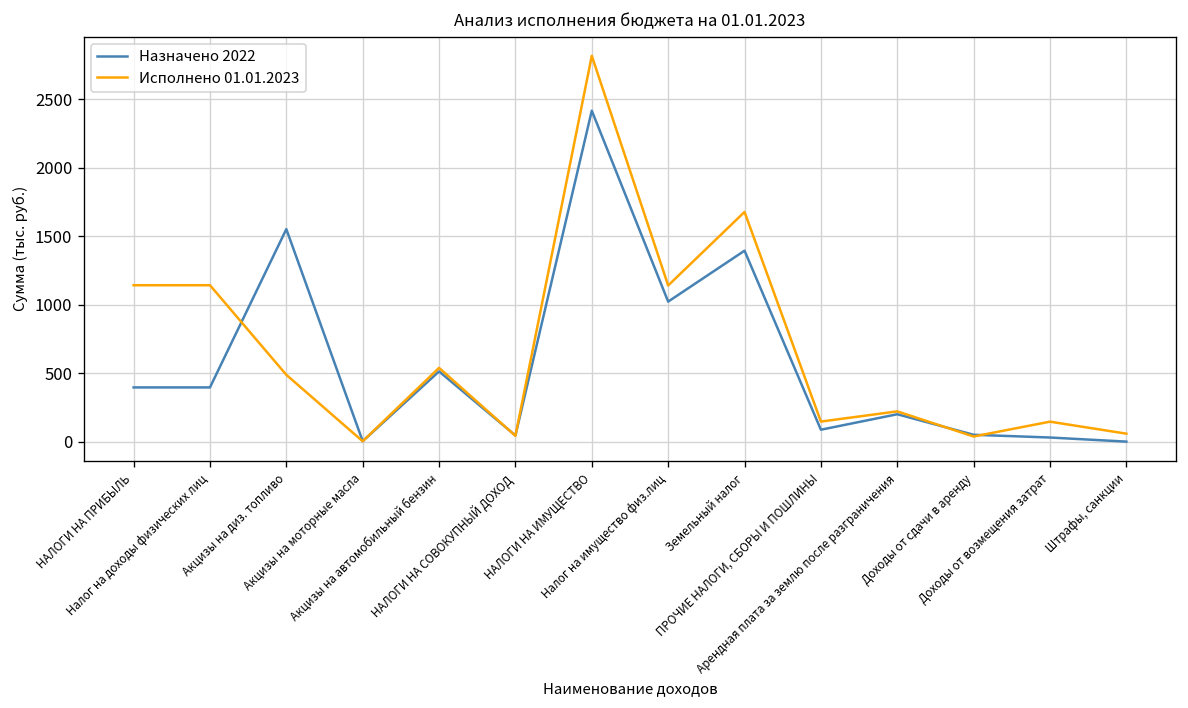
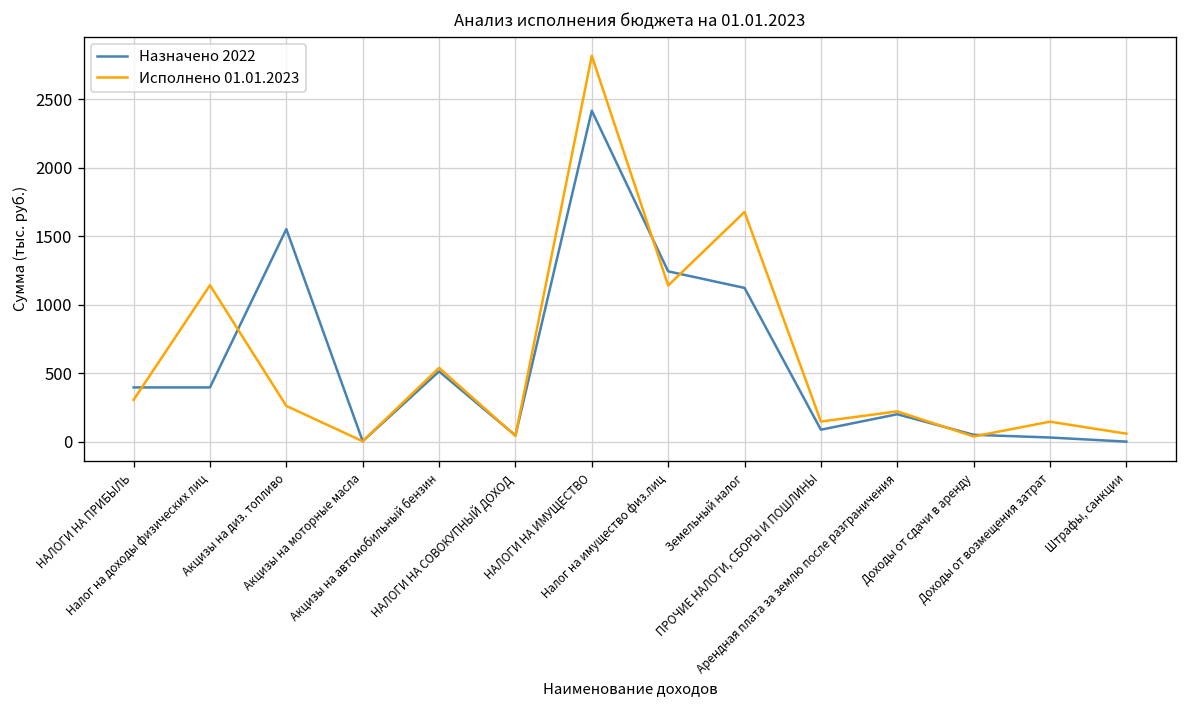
Исполнено 01.01.2023, НАЛОГИ НА ПРИБЫЛЬ: 1140 -> 310
Исполнено 01.01.2023, Акцизы на диз. топливо: 490 -> 260
Назначено 2022, Налог на имущество физ.лиц: 1020 -> 1240
Назначено 2022, Земельный налог: 1400 -> 1120
